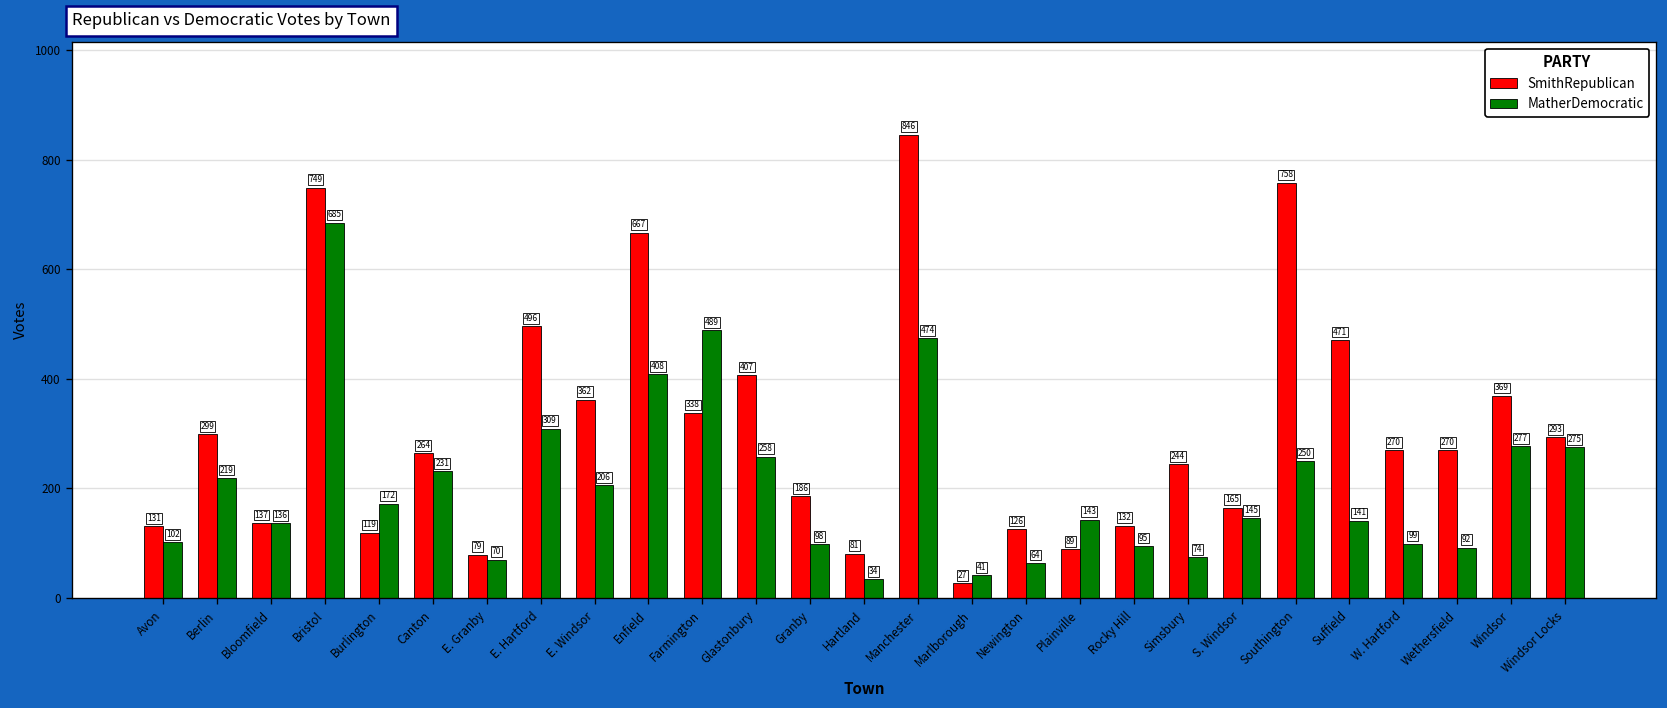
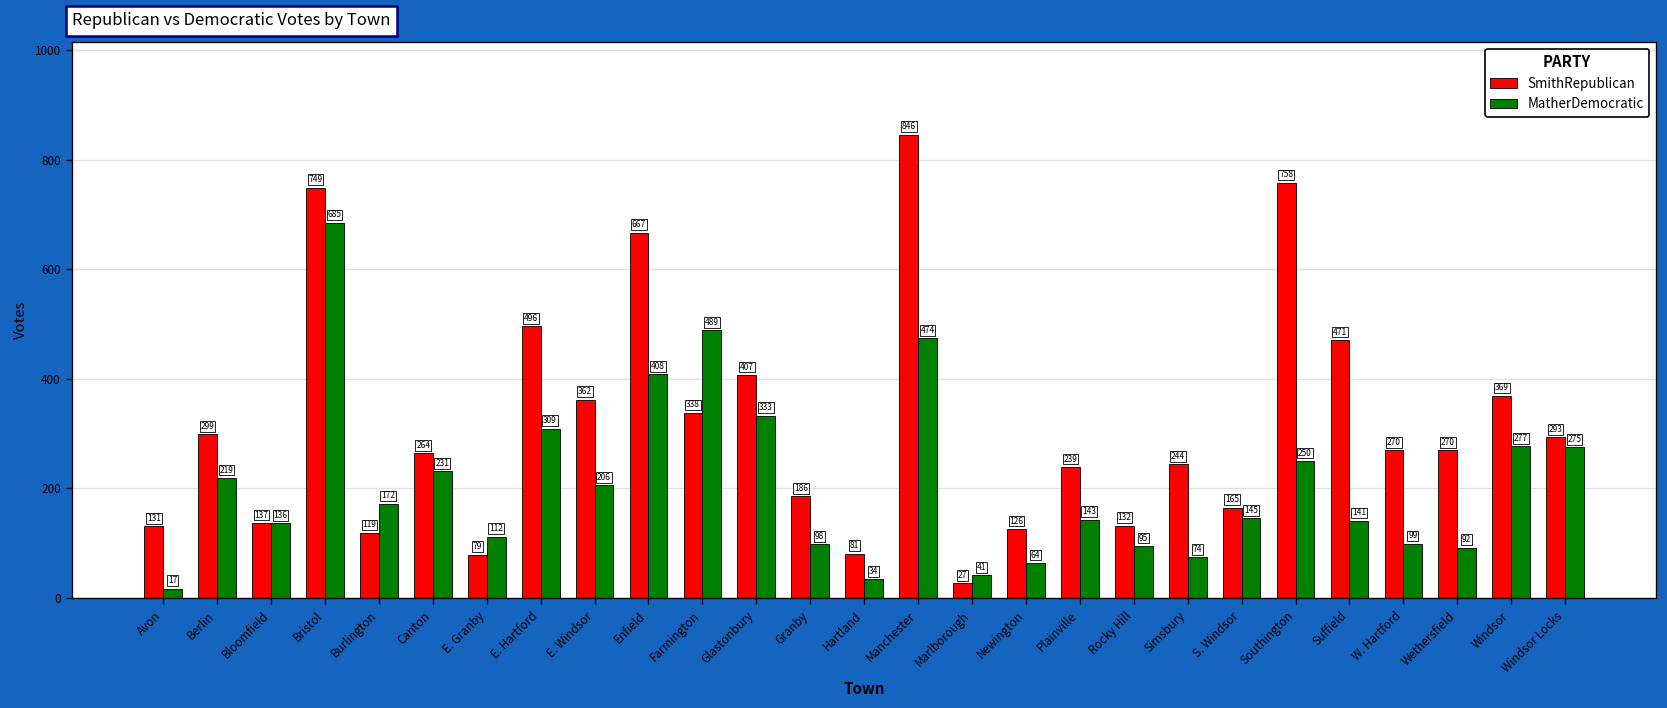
MatherDemocratic, Avon: 102 -> 17
MatherDemocratic, E. Granby: 70 -> 112
MatherDemocratic, Glastonbury: 258 -> 333
SmithRepublican, Plainville: 89 -> 239
